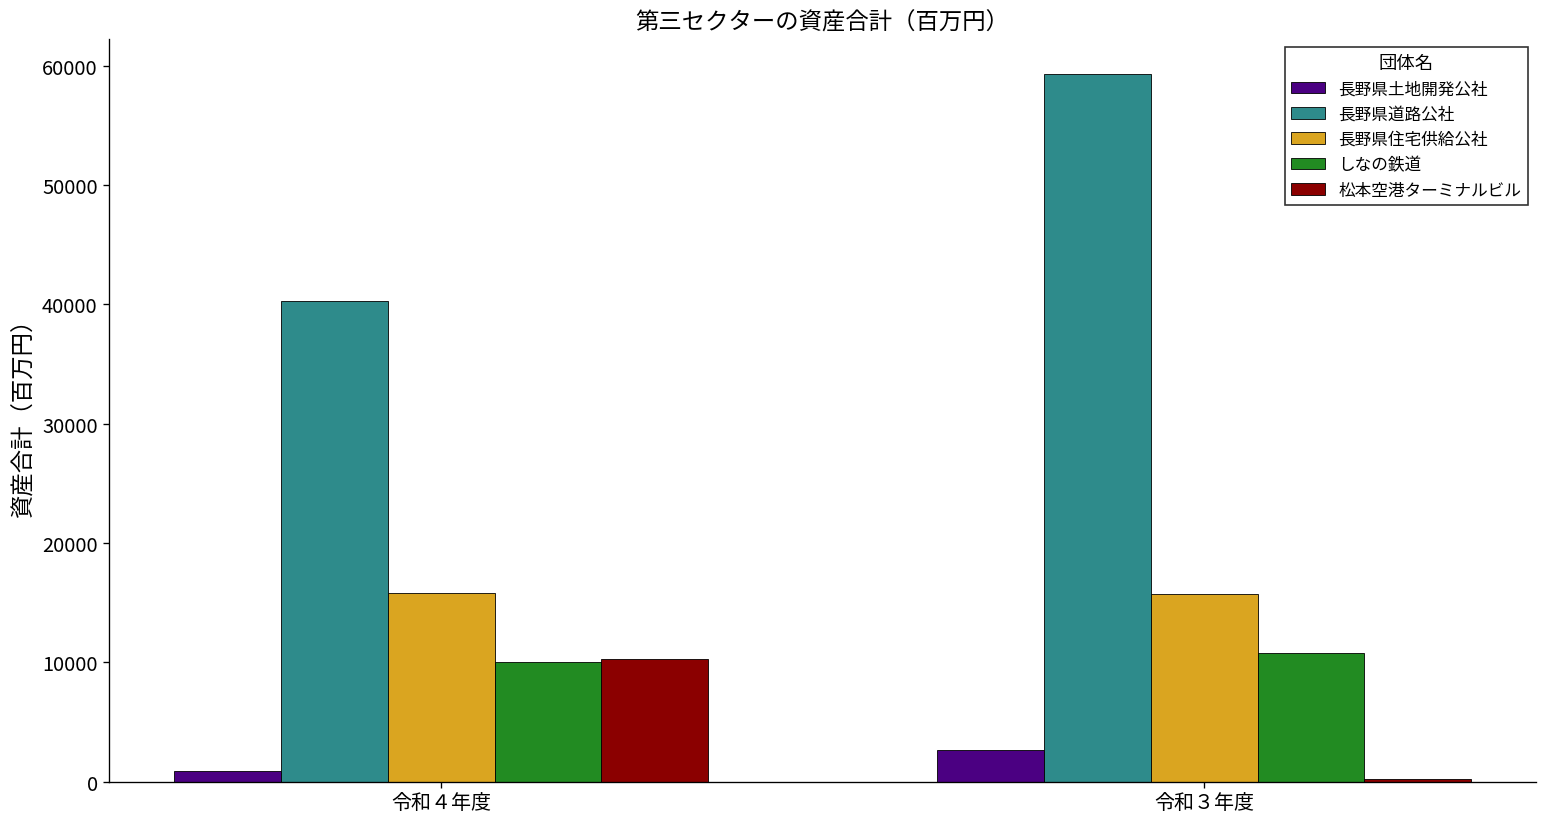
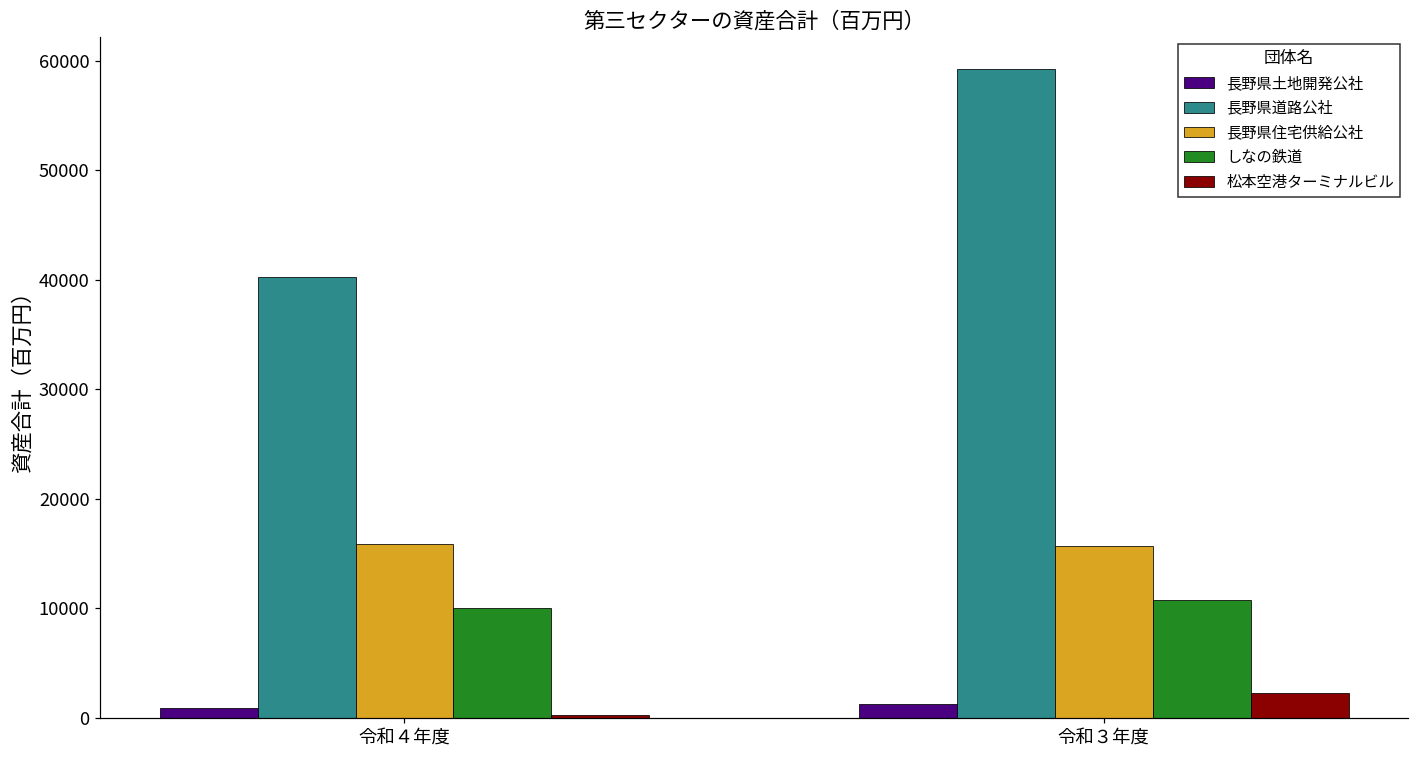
松本空港ターミナルビル, 令和４年度: 10000 -> 0
長野県土地開発公社, 令和３年度: 3000 -> 1000
松本空港ターミナルビル, 令和３年度: 0 -> 2000
